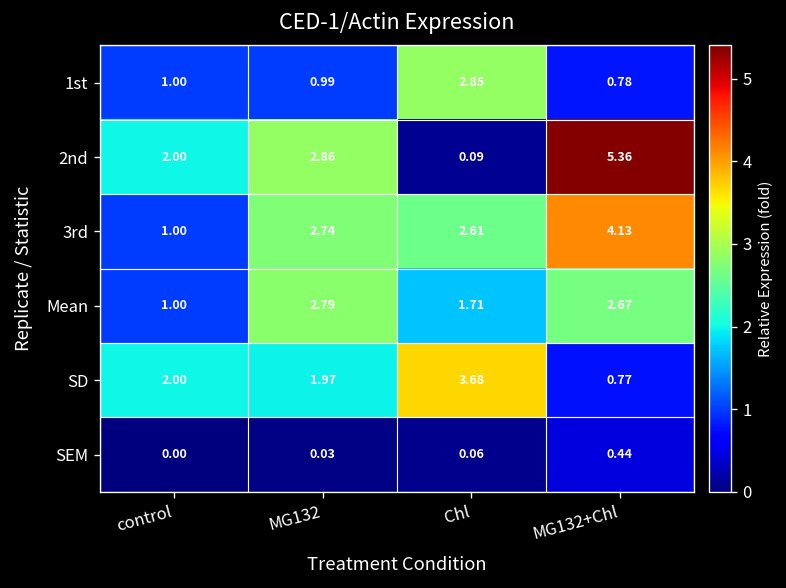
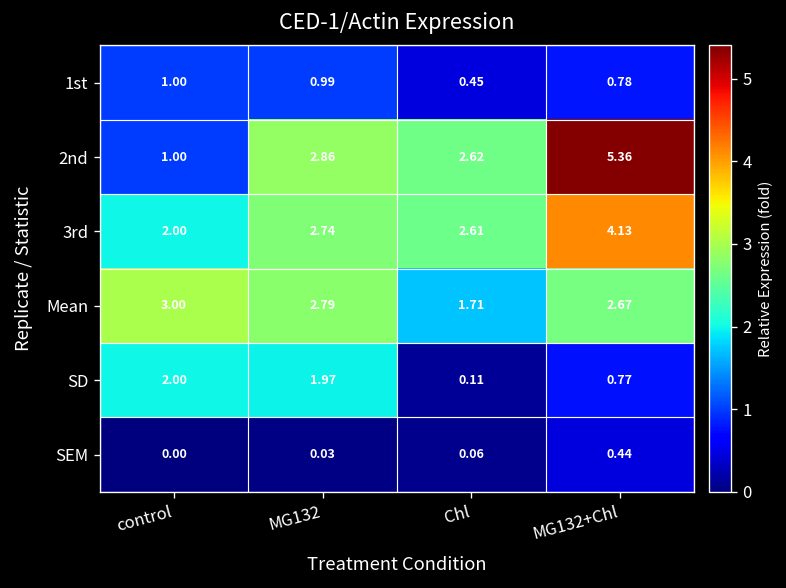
1st, Chl: 2.85 -> 0.45
2nd, control: 2.00 -> 1.00
2nd, Chl: 0.09 -> 2.62
3rd, control: 1.00 -> 2.00
Mean, control: 1.00 -> 3.00
SD, Chl: 3.68 -> 0.11
